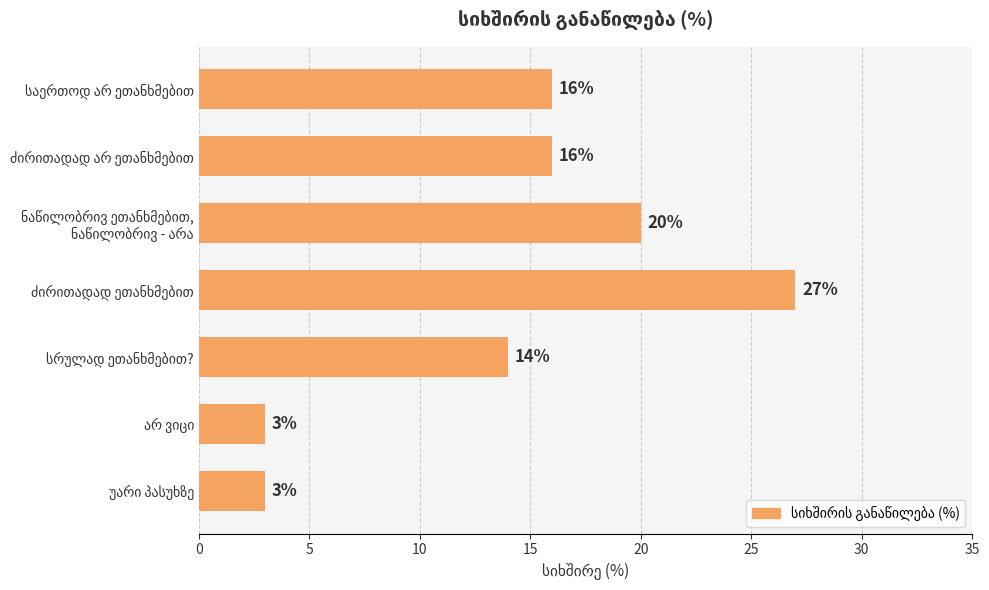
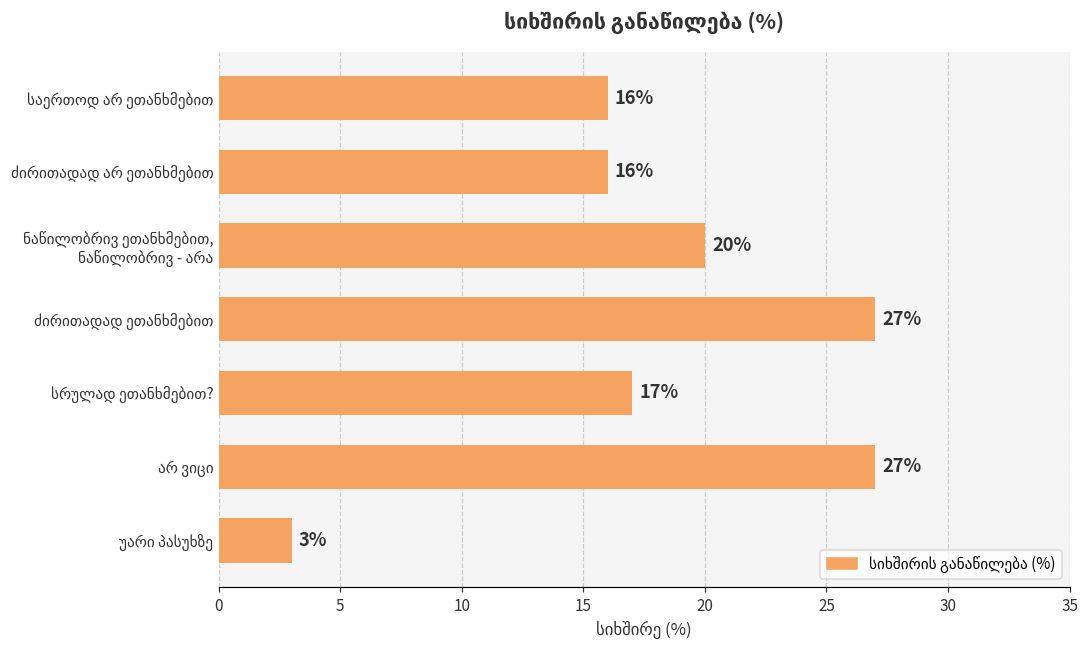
სრულად ეთანხმებით?: 14% -> 17%
არ ვიცი: 3% -> 27%
